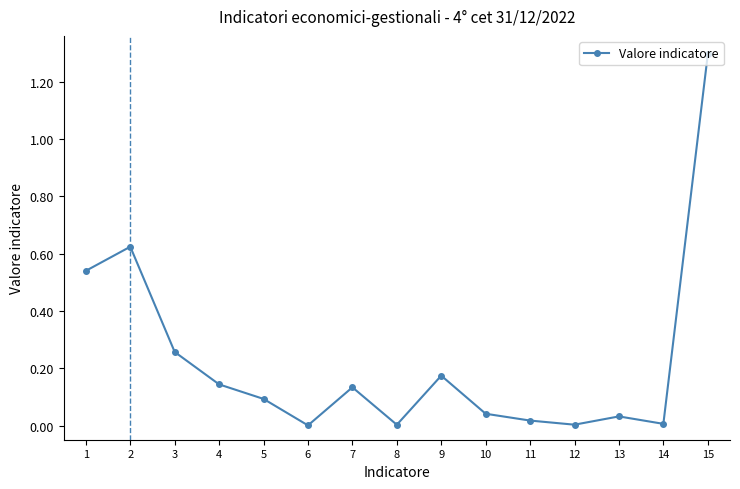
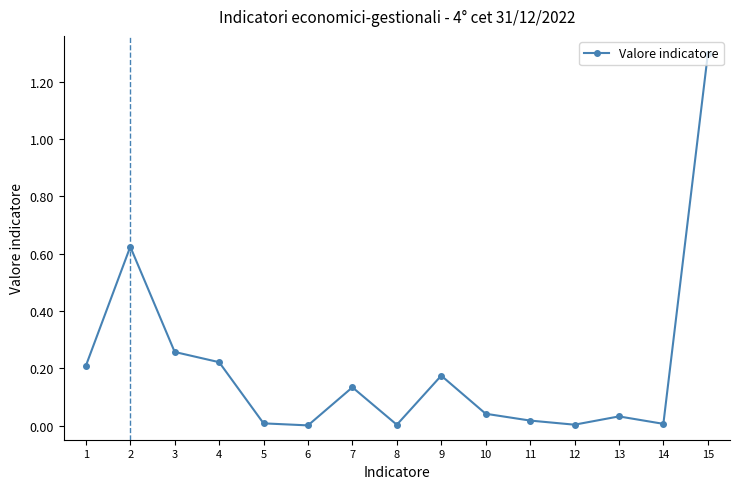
1: 0.54 -> 0.21
4: 0.14 -> 0.22
5: 0.09 -> 0.01
